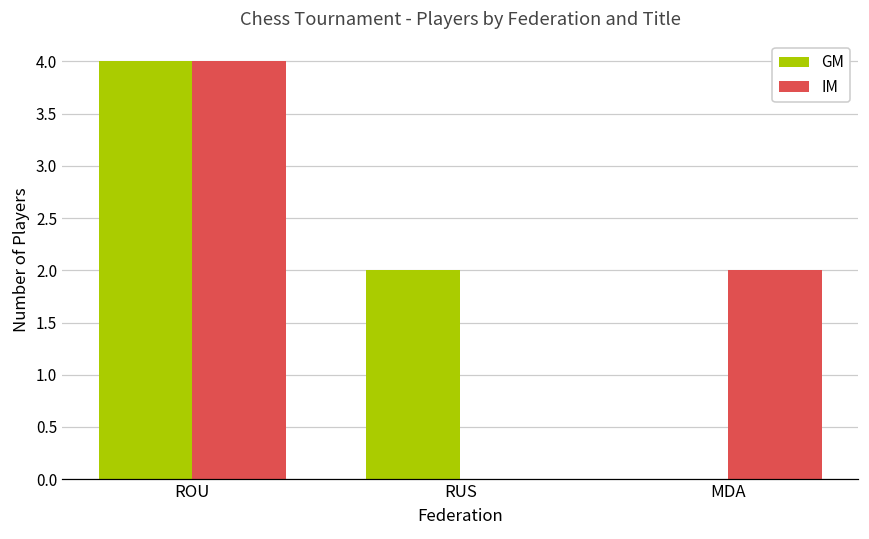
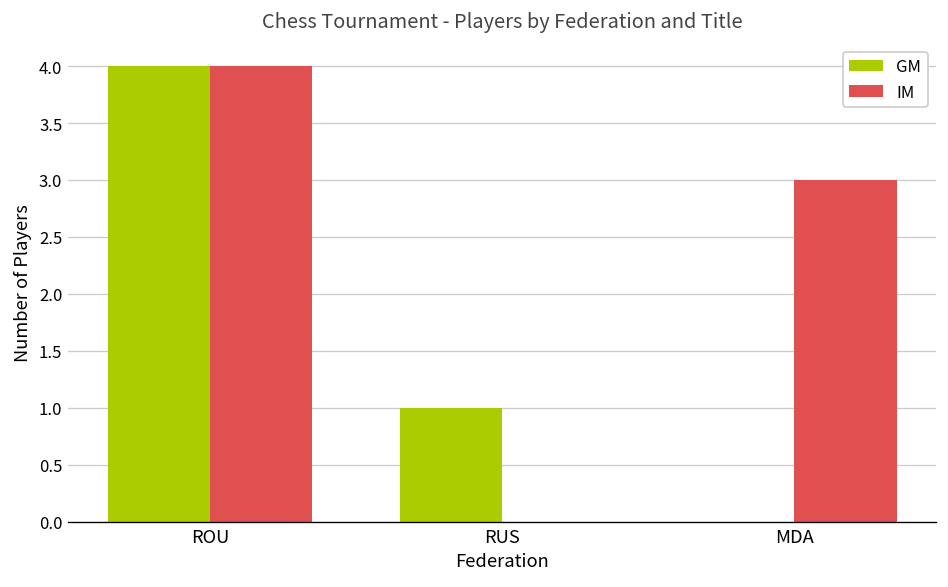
GM, RUS: 2 -> 1
IM, MDA: 2 -> 3
